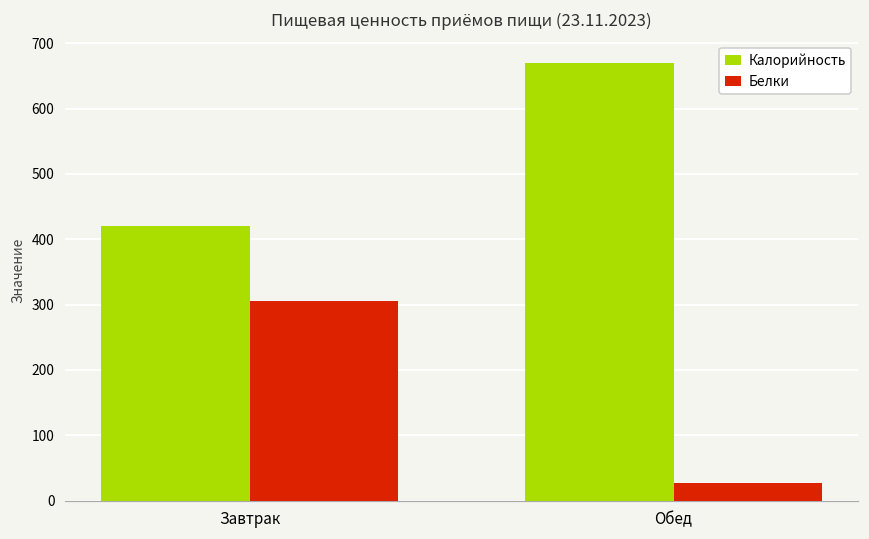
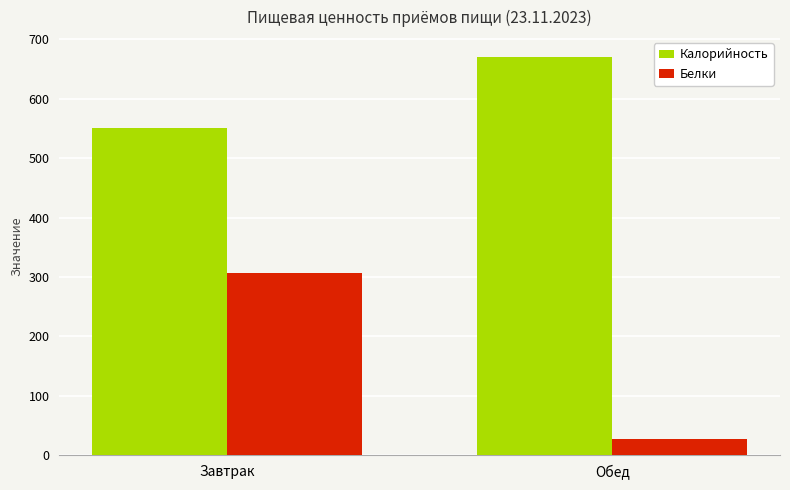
Калорийность, Завтрак: 420 -> 550
